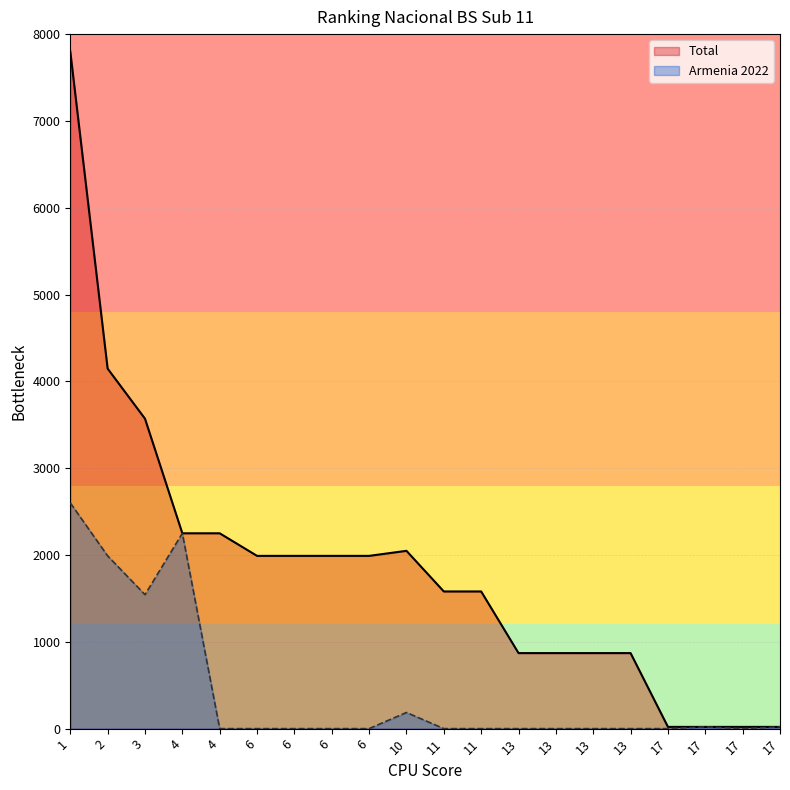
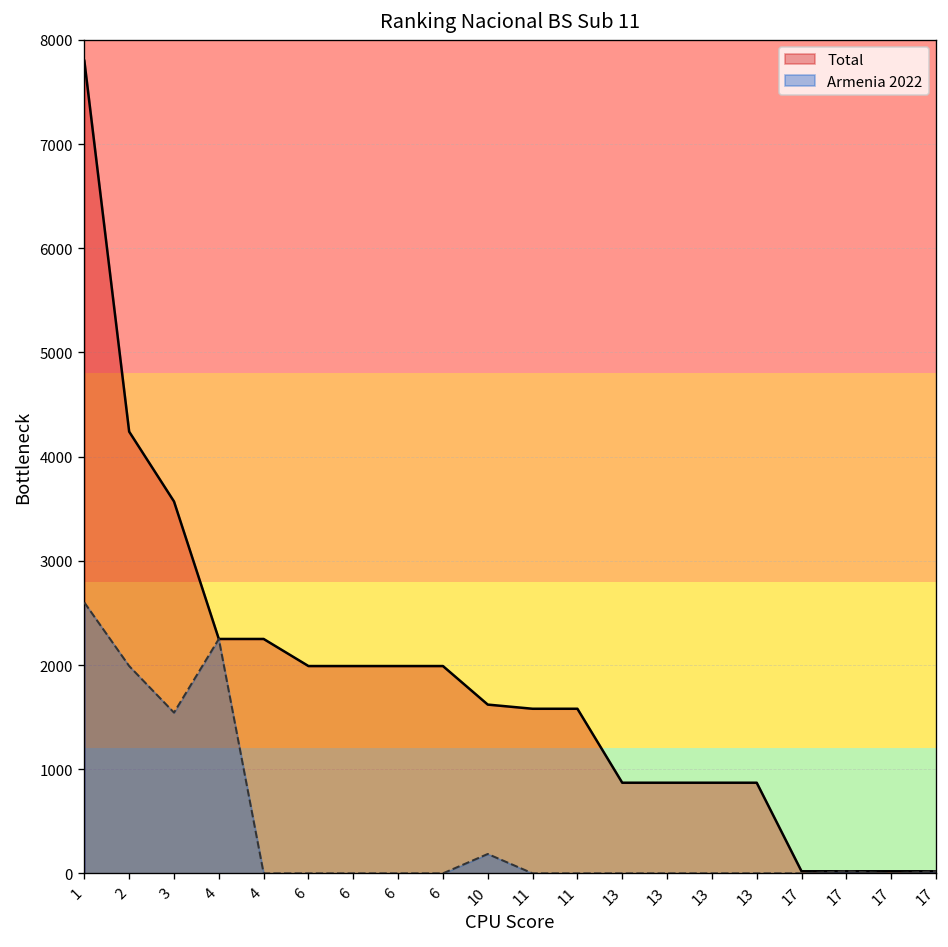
Total, 2: 4100 -> 4200
Total, 10: 2000 -> 1600
